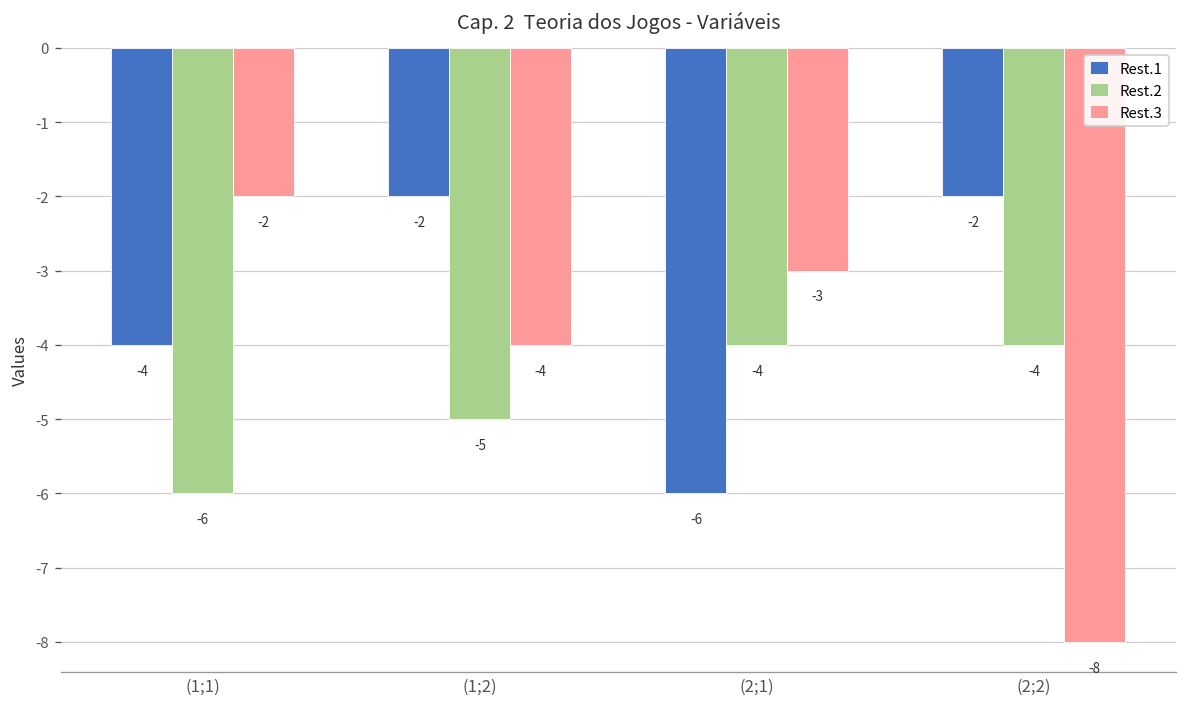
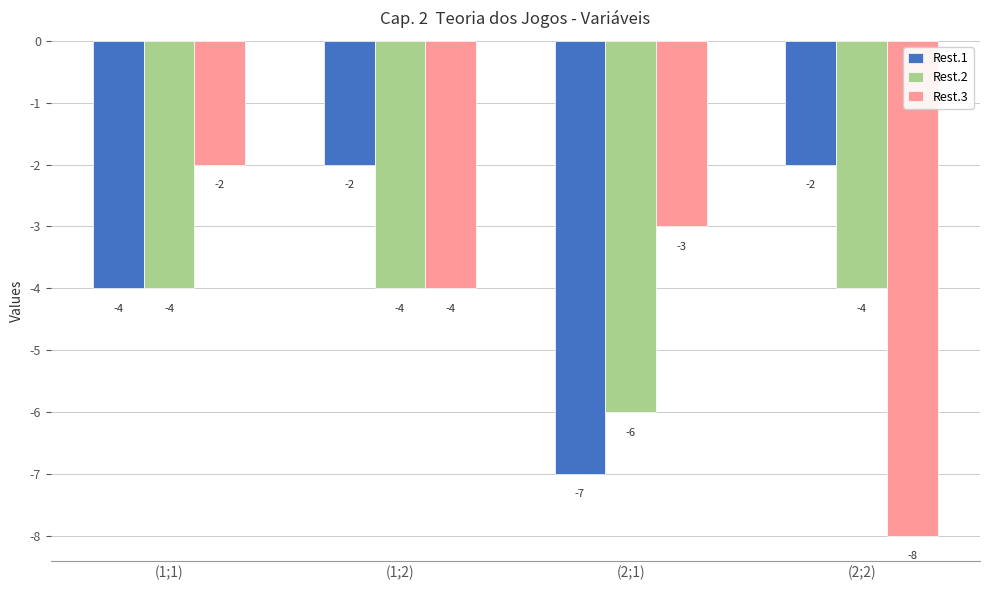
Rest.2, (1;1): -6 -> -4
Rest.2, (1;2): -5 -> -4
Rest.1, (2;1): -6 -> -7
Rest.2, (2;1): -4 -> -6
